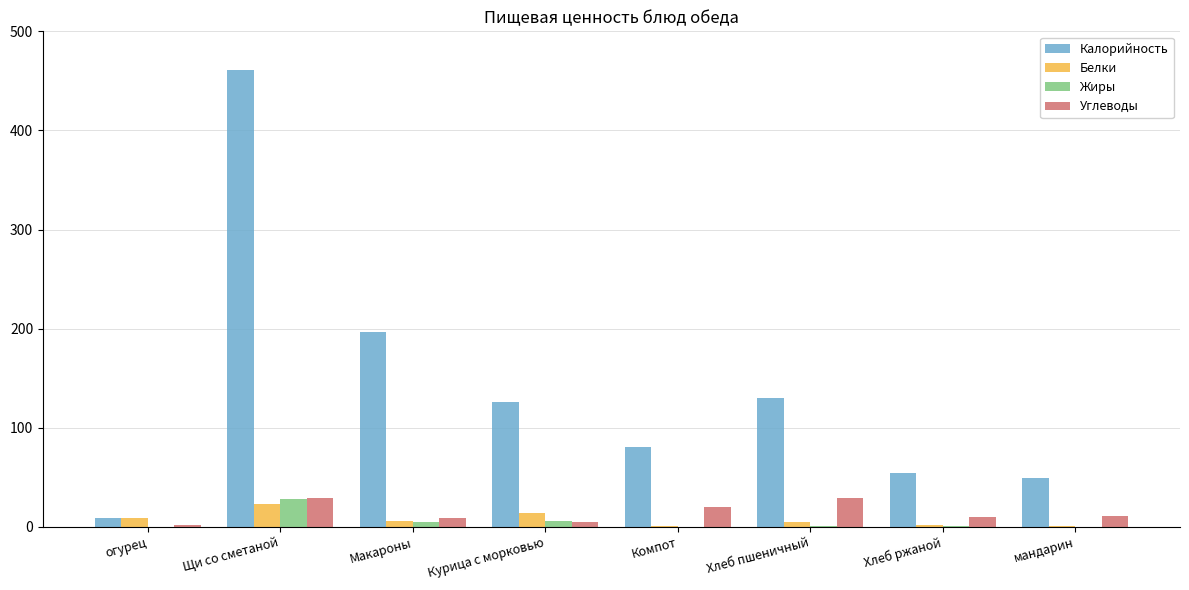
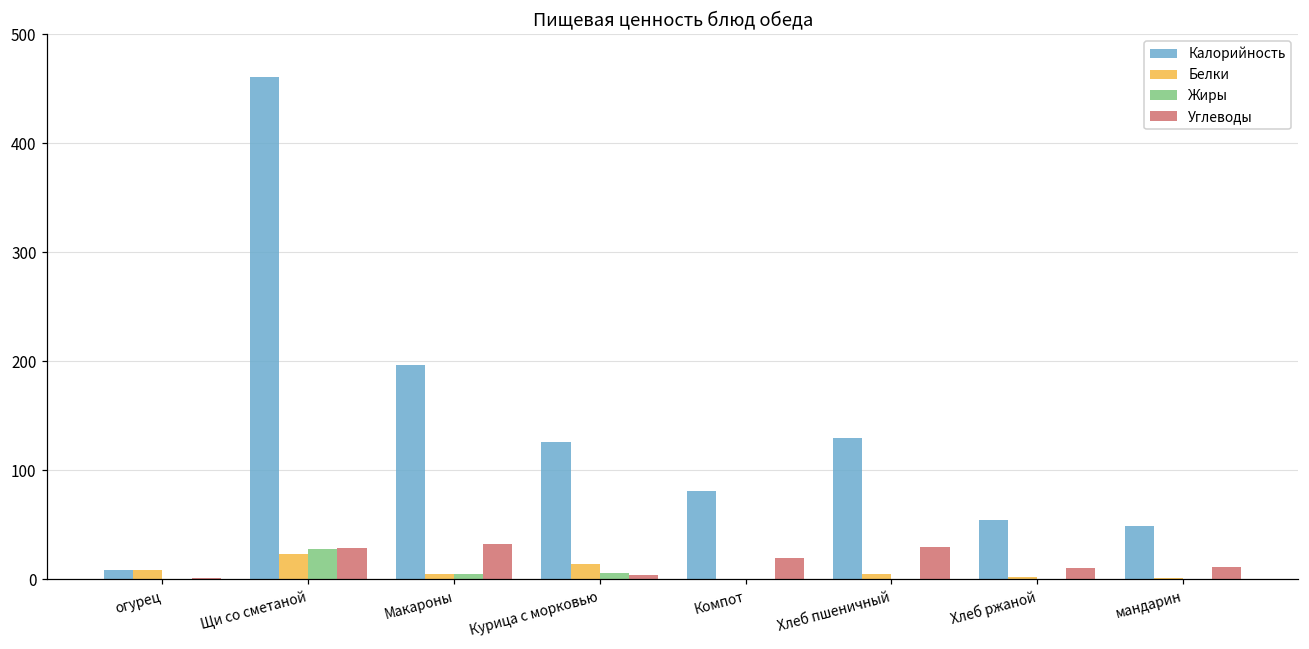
Углеводы, Макароны: 10 -> 30
